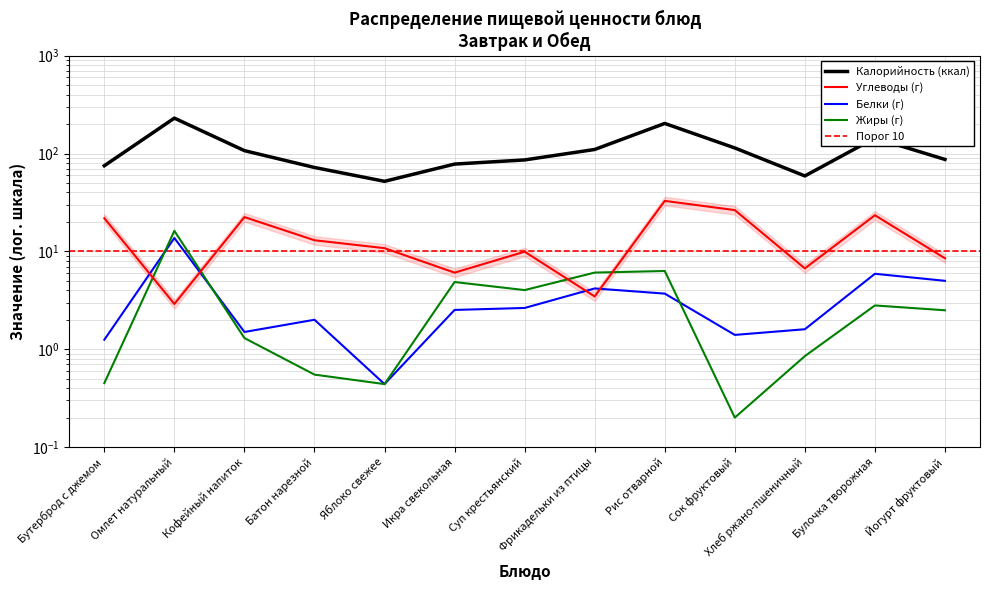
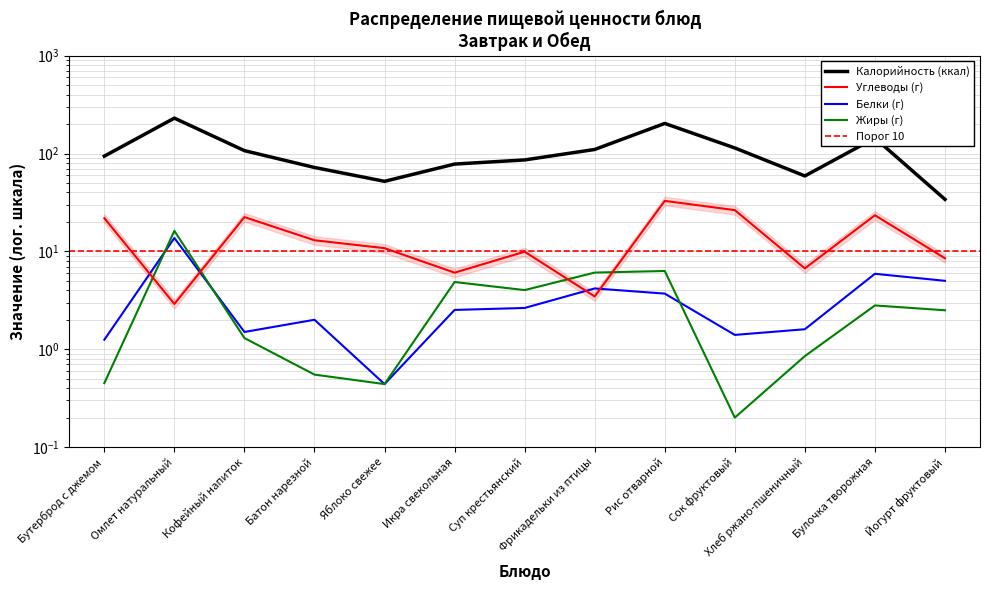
Калорийность (ккал), Бутерброд с джемом: 80 -> 90
Калорийность (ккал), Йогурт фруктовый: 90 -> 34
